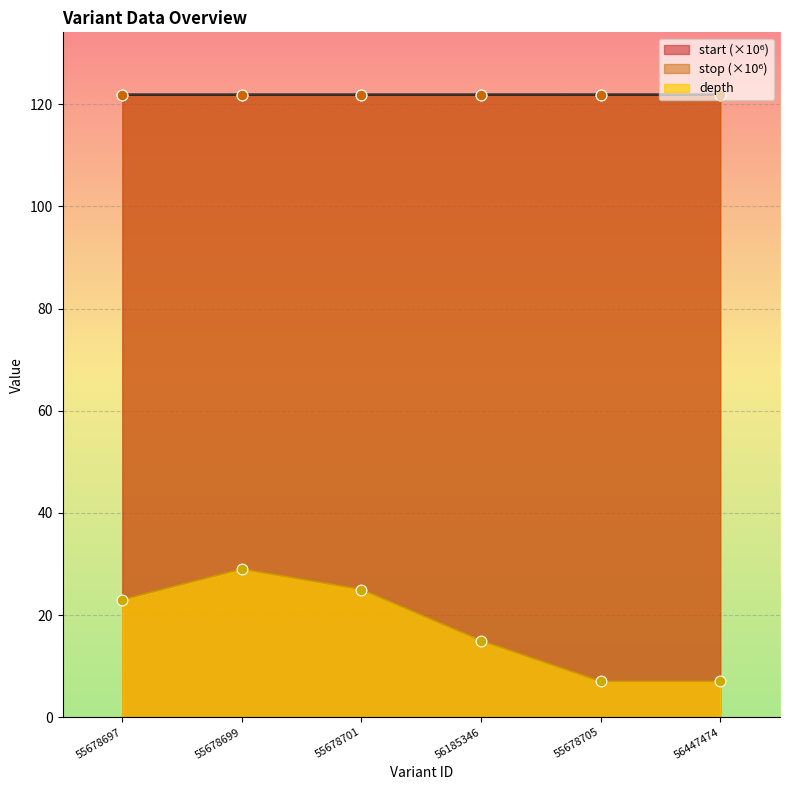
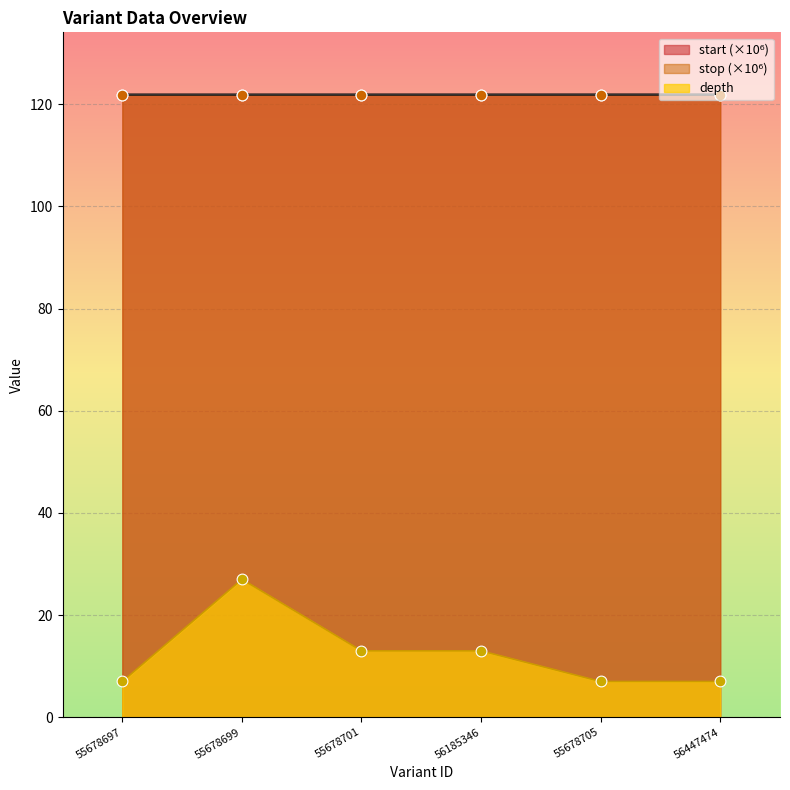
depth, 55678697: 23 -> 7
depth, 55678699: 29 -> 27
depth, 55678701: 25 -> 13
depth, 56185346: 15 -> 13
